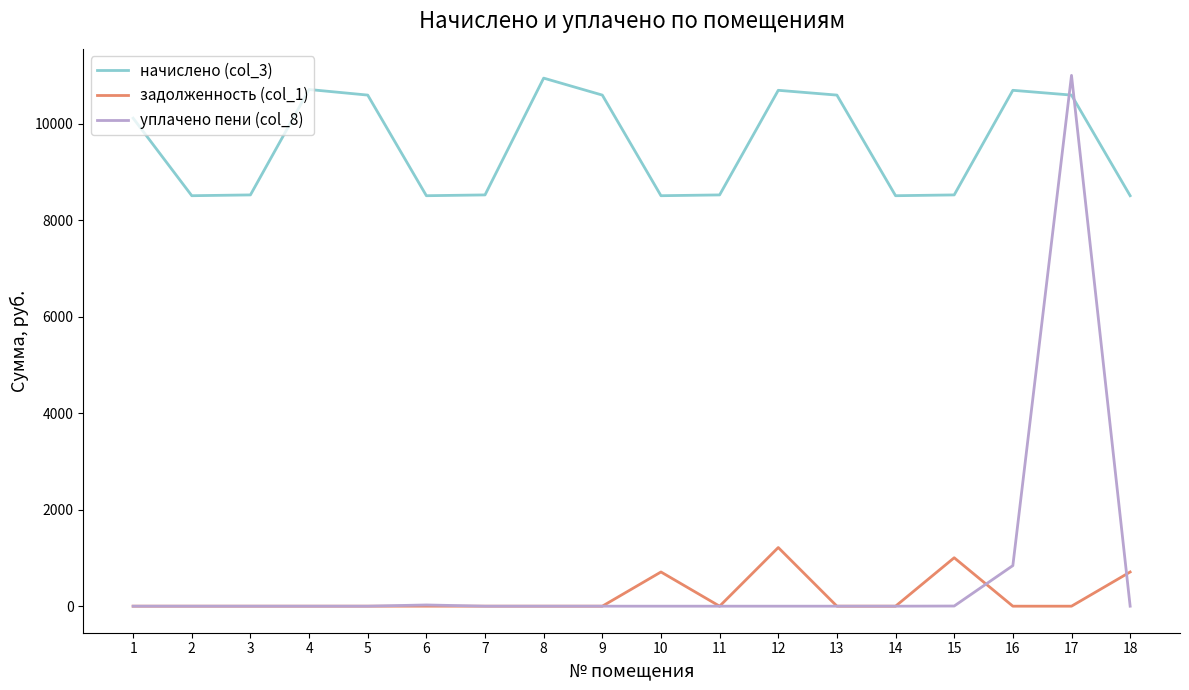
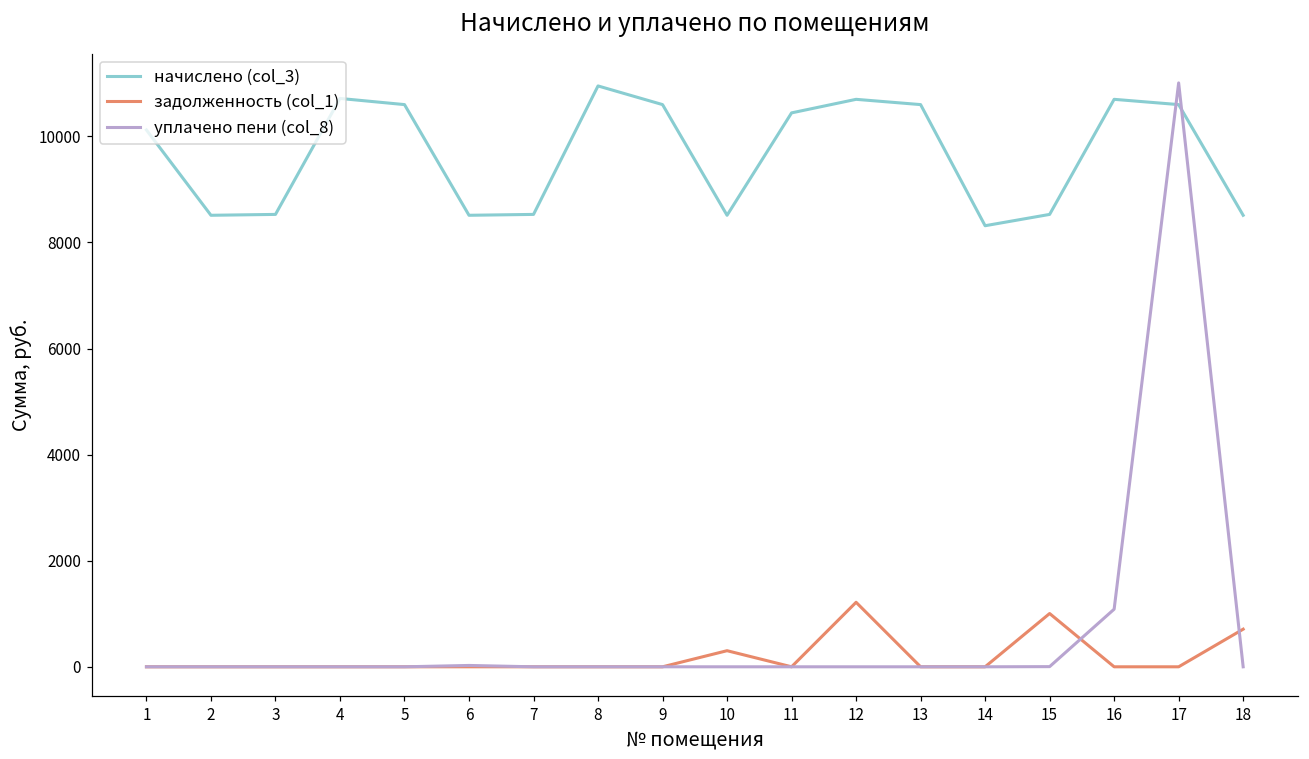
задолженность (col_1), 10: 700 -> 300
начислено (col_3), 11: 8500 -> 10400
начислено (col_3), 14: 8500 -> 8300
уплачено пени (col_8), 16: 800 -> 1100
